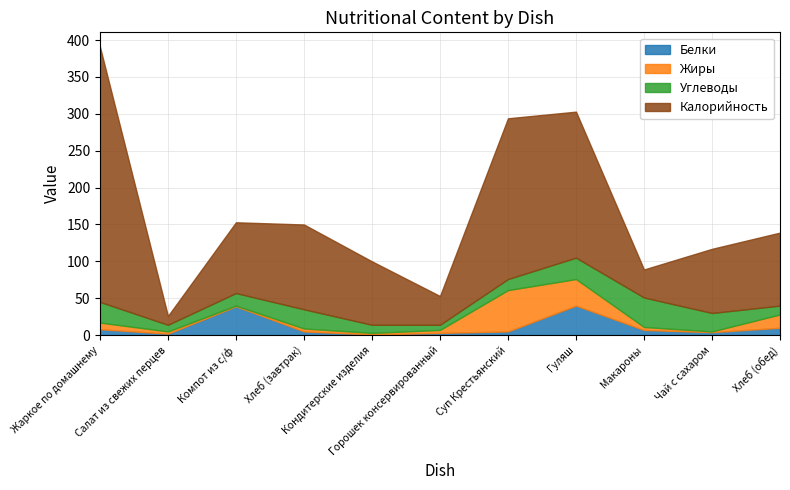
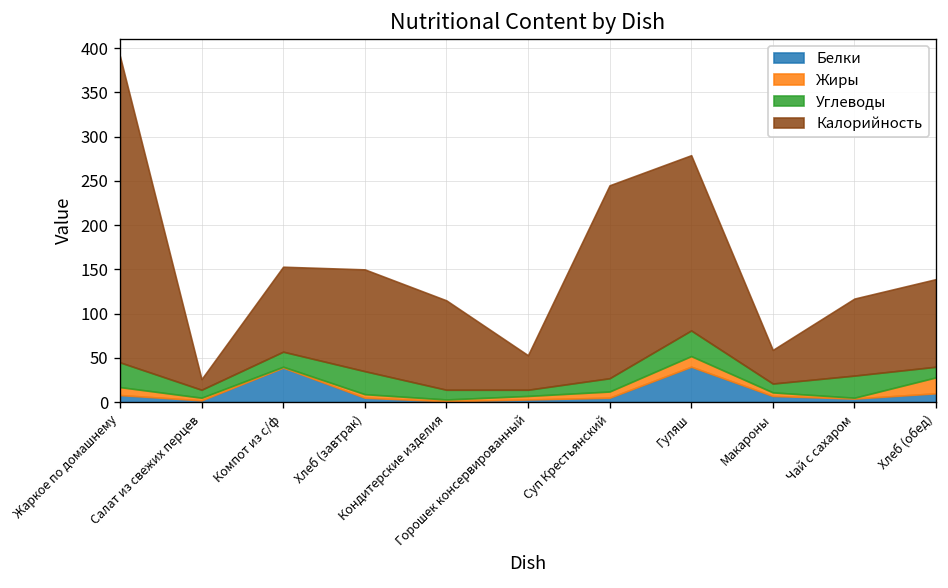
Калорийность, Кондитерские изделия: 90 -> 100
Жиры, Суп Крестьянский: 60 -> 10
Жиры, Гуляш: 40 -> 10
Углеводы, Макароны: 40 -> 10
